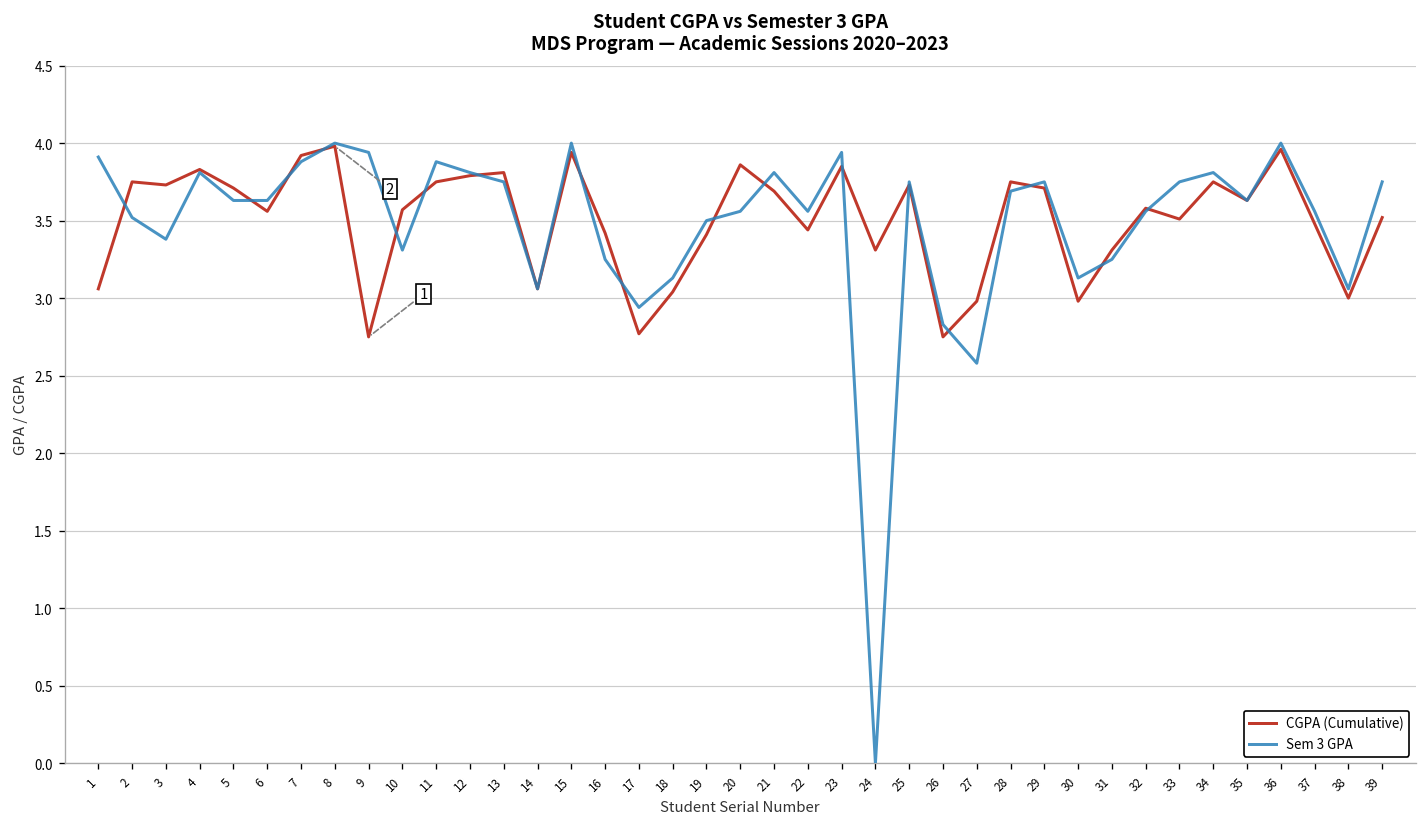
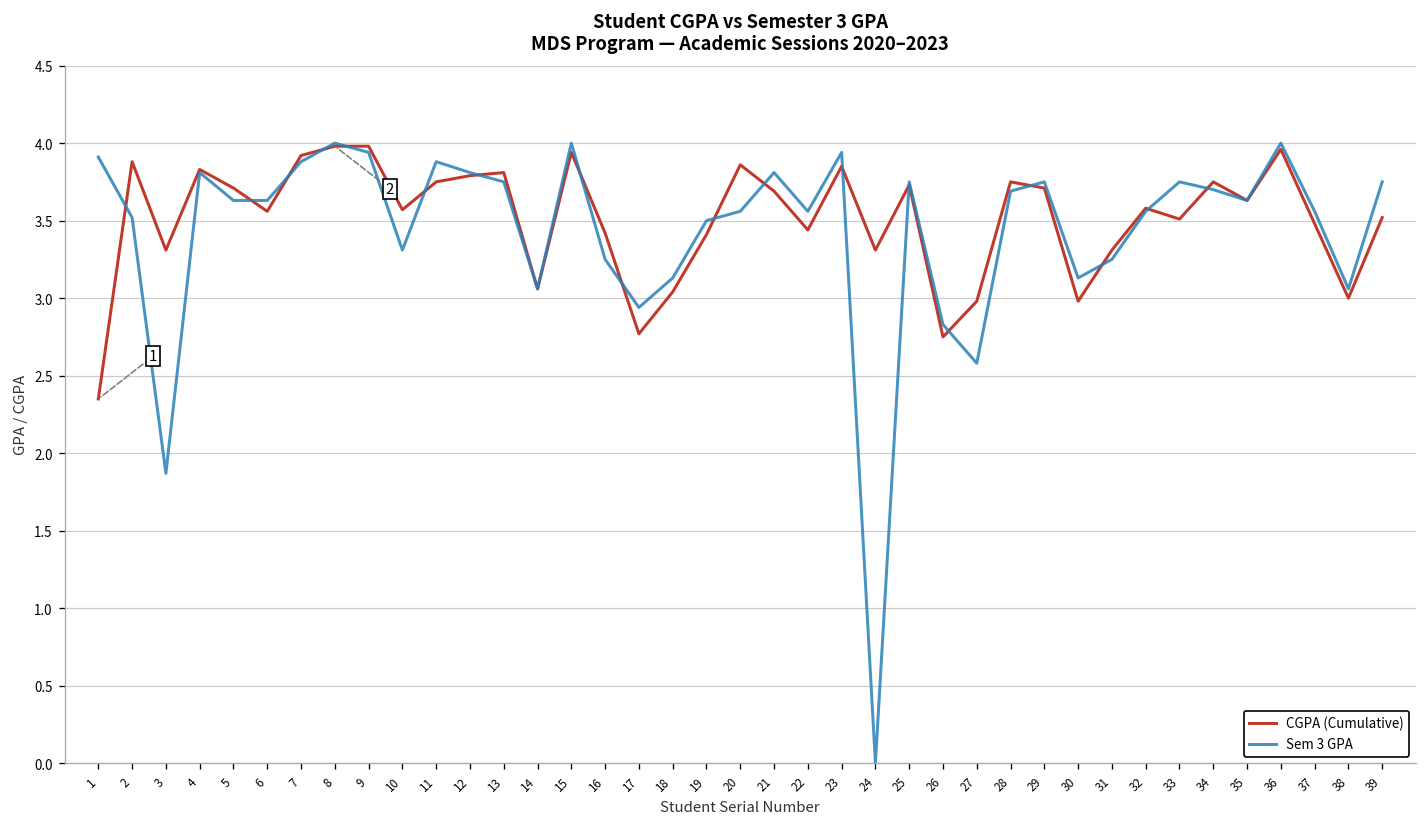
CGPA (Cumulative), 1: 3.06 -> 2.35
CGPA (Cumulative), 2: 3.75 -> 3.88
CGPA (Cumulative), 3: 3.73 -> 3.31
Sem 3 GPA, 3: 3.38 -> 1.87
CGPA (Cumulative), 9: 2.75 -> 3.98
Sem 3 GPA, 34: 3.81 -> 3.70
